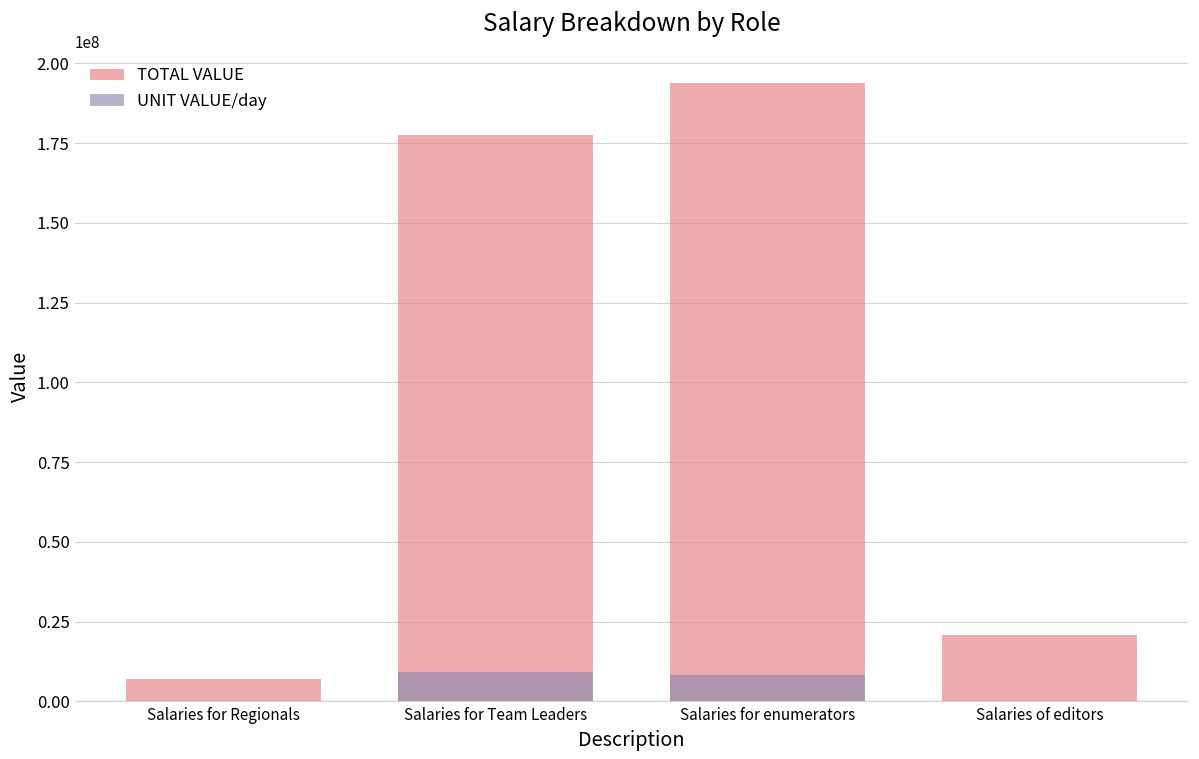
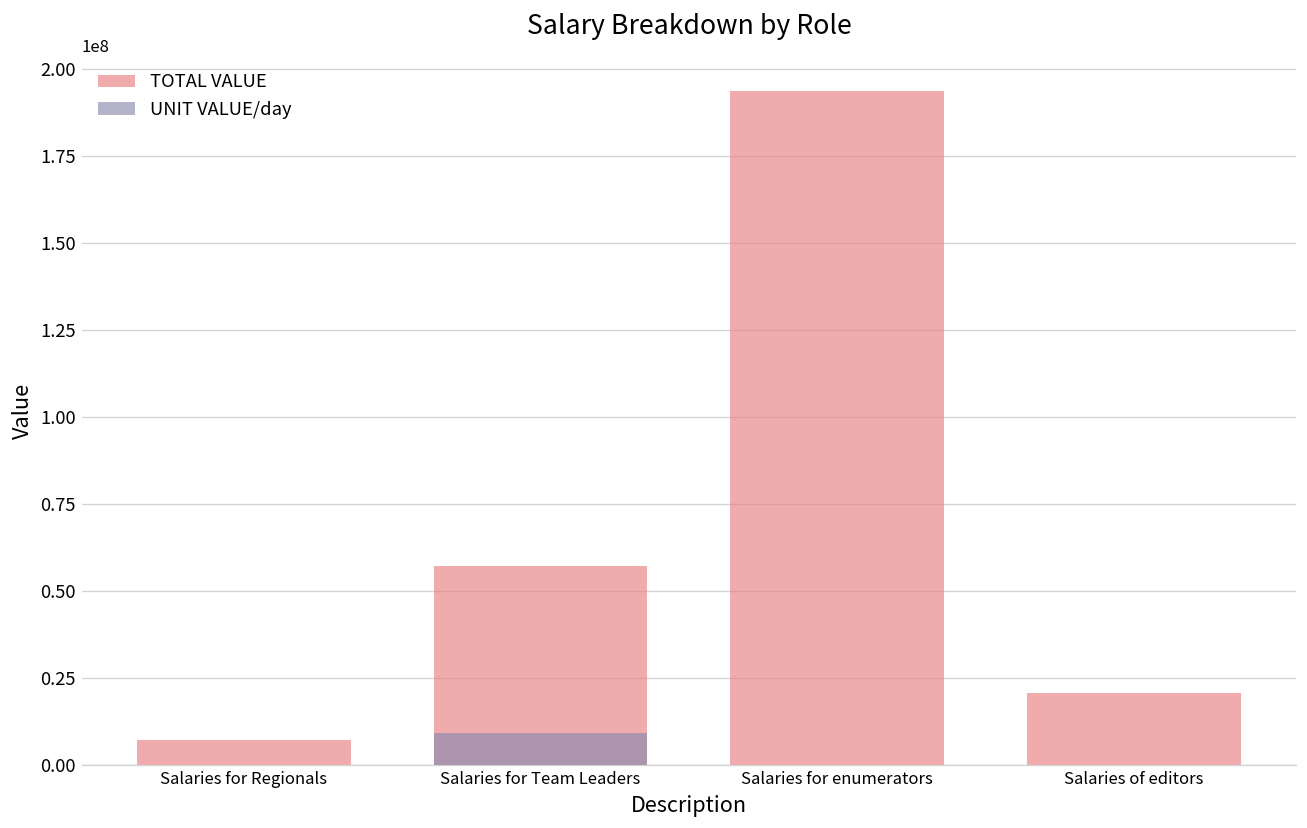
TOTAL VALUE, Salaries for Team Leaders: 177000000 -> 57000000
UNIT VALUE/day, Salaries for enumerators: 8000000 -> 0
